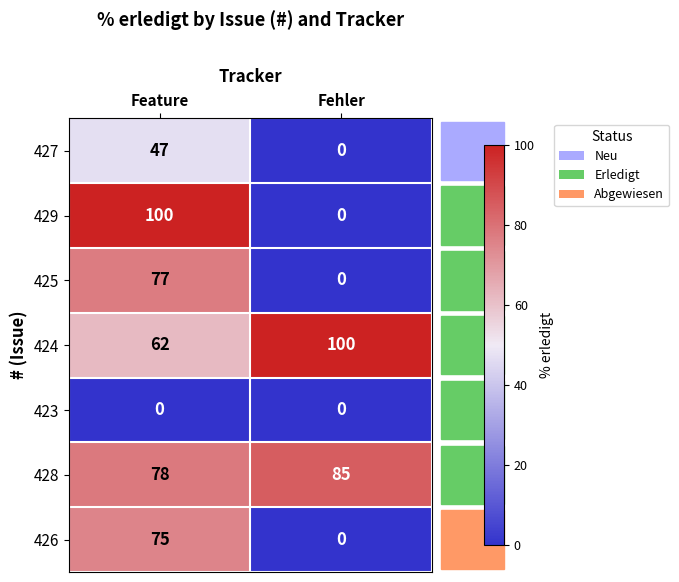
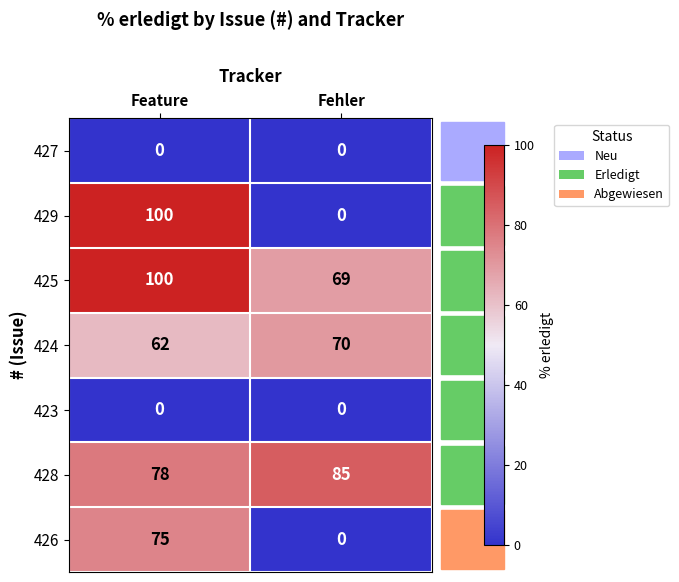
427, Feature: 47 -> 0
425, Feature: 77 -> 100
425, Fehler: 0 -> 69
424, Fehler: 100 -> 70
